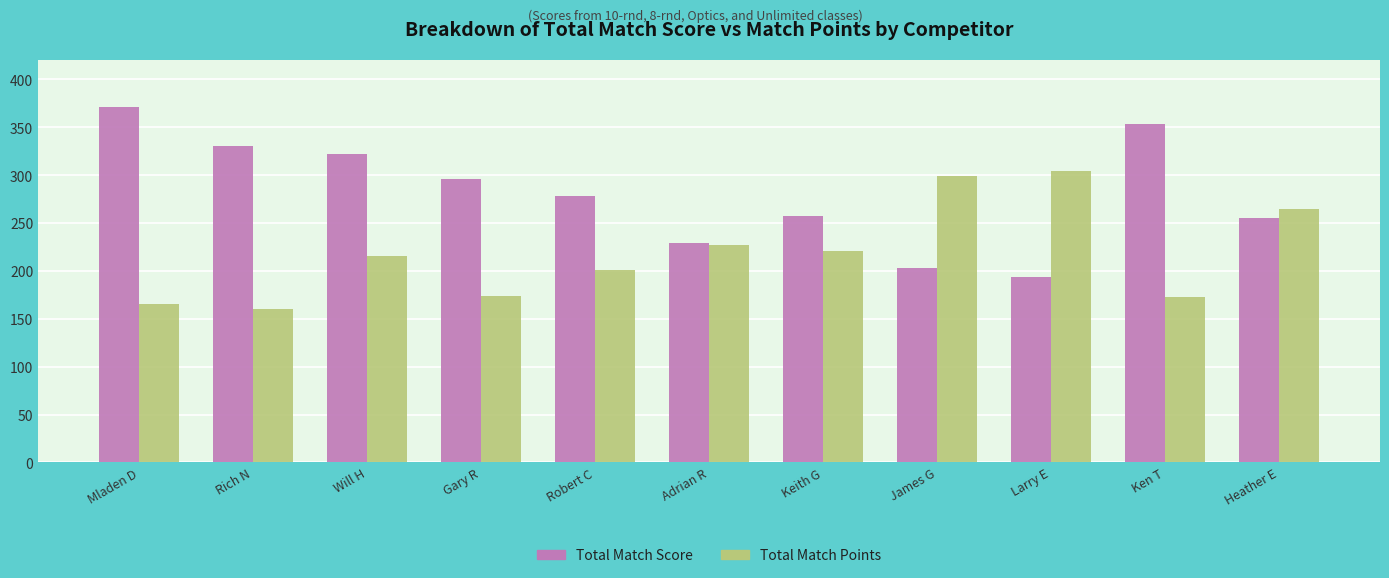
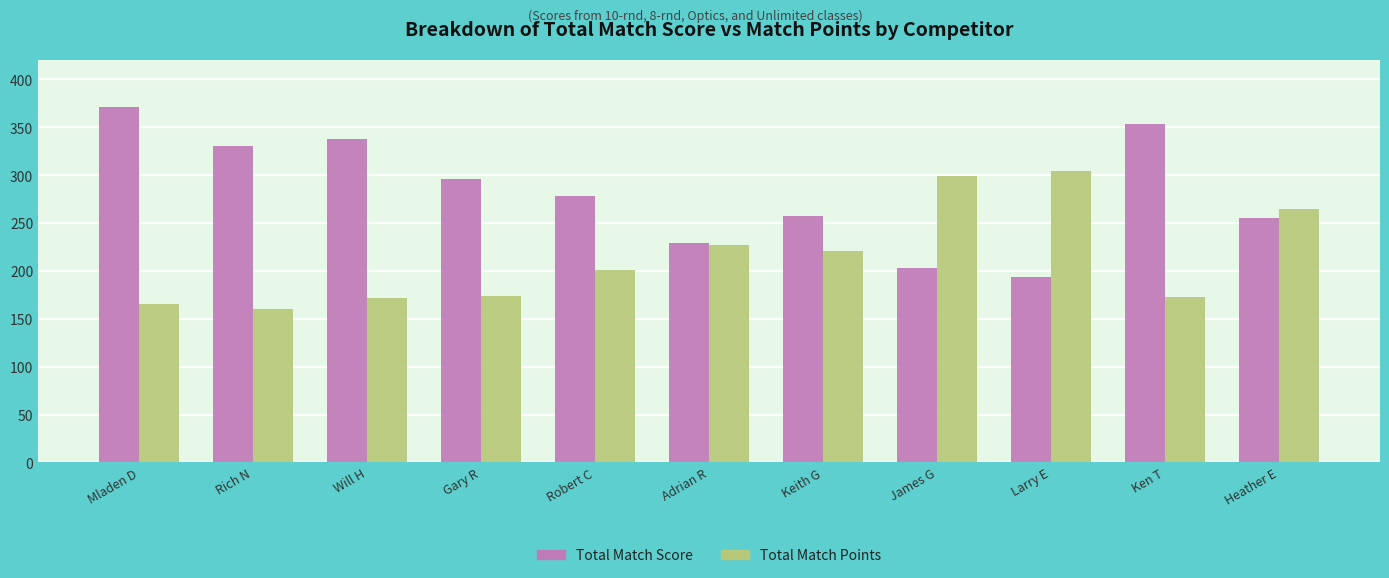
Total Match Score, Will H: 320 -> 340
Total Match Points, Will H: 220 -> 170
